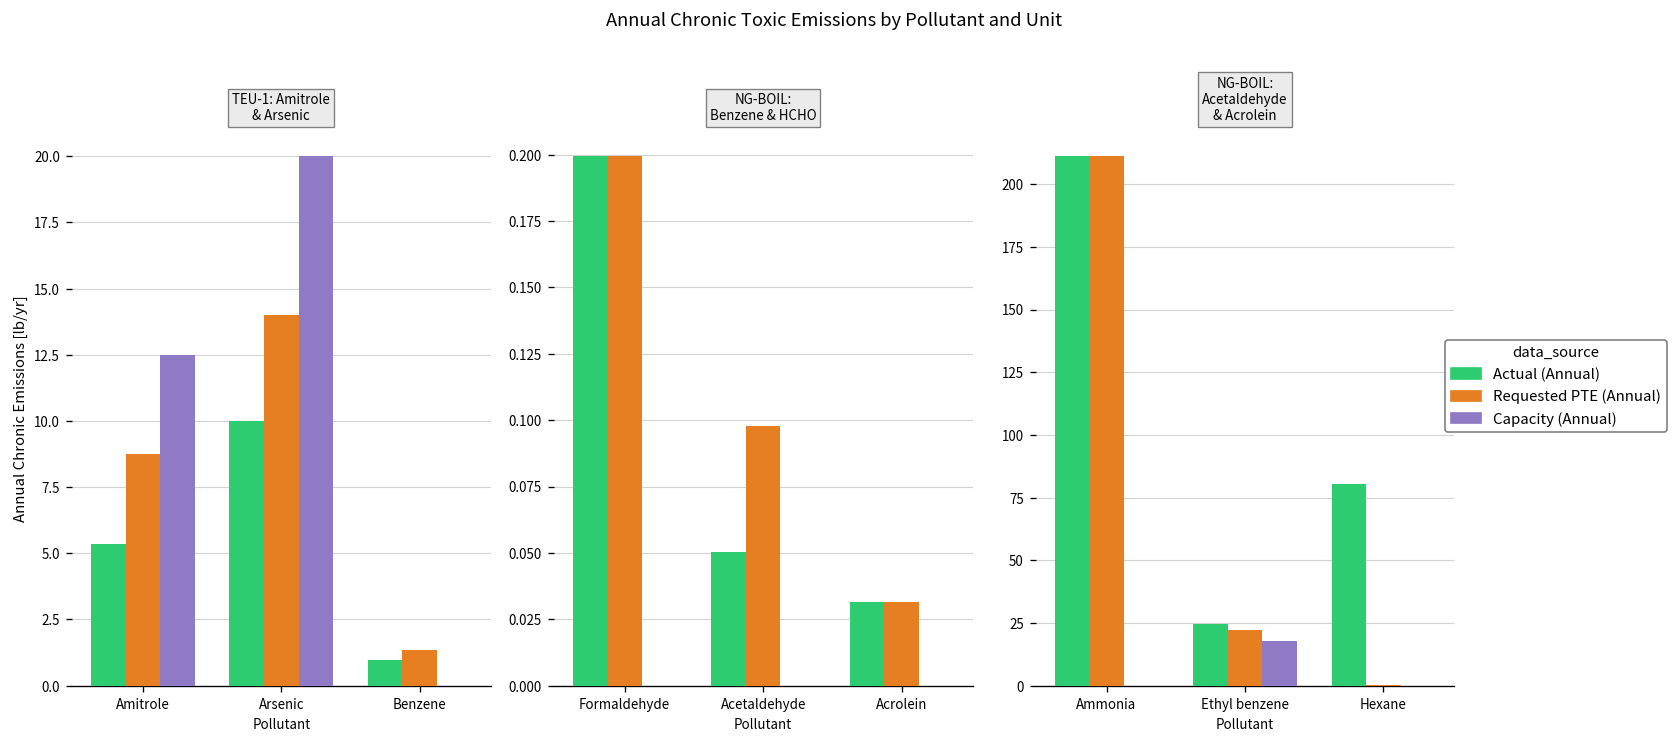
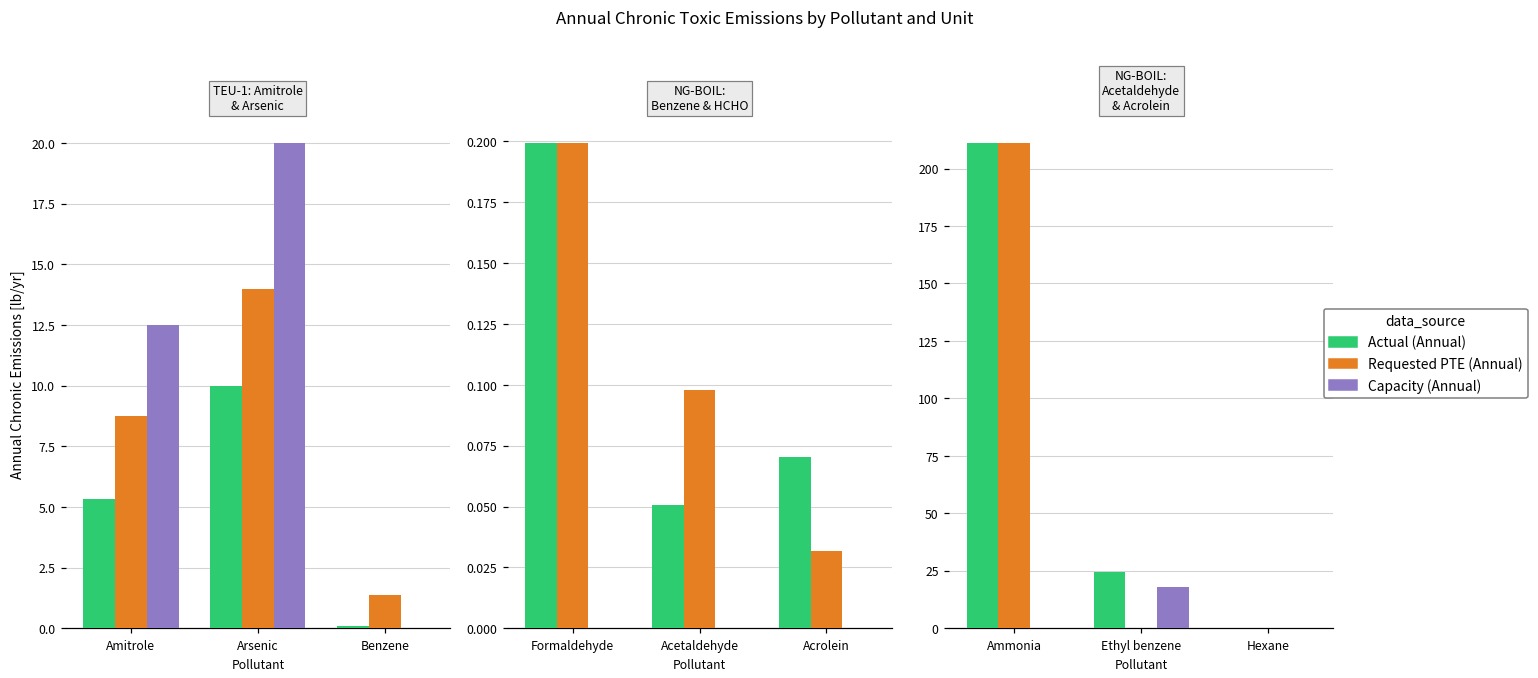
TEU-1: Amitrole & Arsenic, Actual (Annual), Benzene: 1.0 -> 0.1
NG-BOIL: Benzene & HCHO, Actual (Annual), Acrolein: 0.032 -> 0.070
NG-BOIL: Acetaldehyde & Acrolein, Requested PTE (Annual), Ethyl benzene: 22 -> 0
NG-BOIL: Acetaldehyde & Acrolein, Actual (Annual), Hexane: 80 -> 0
